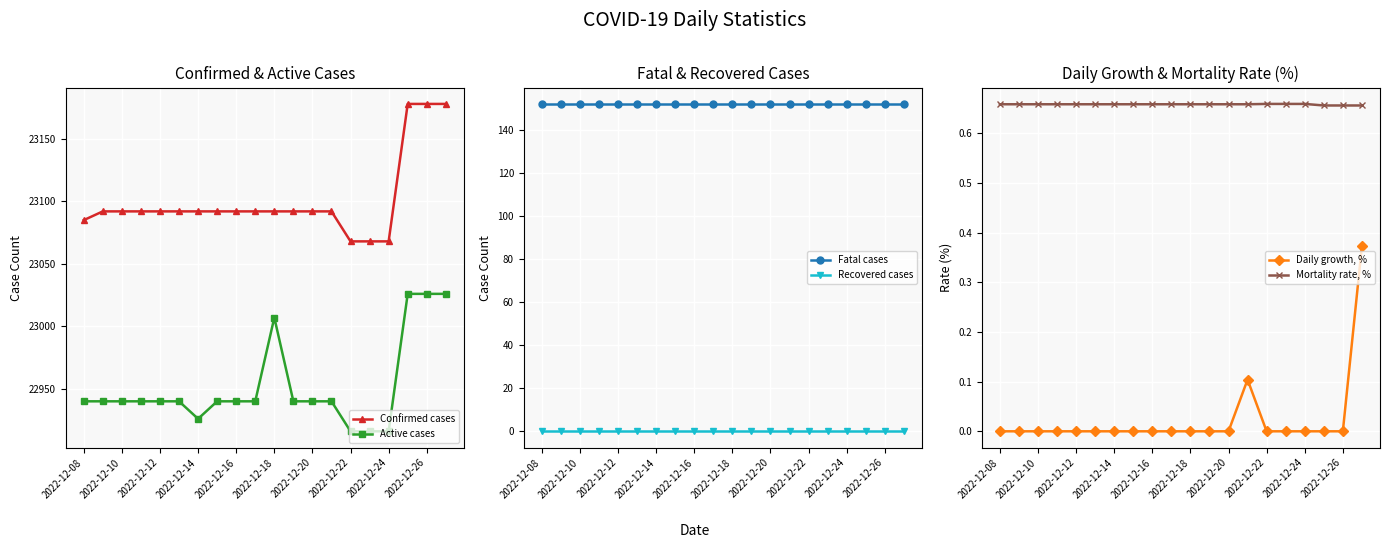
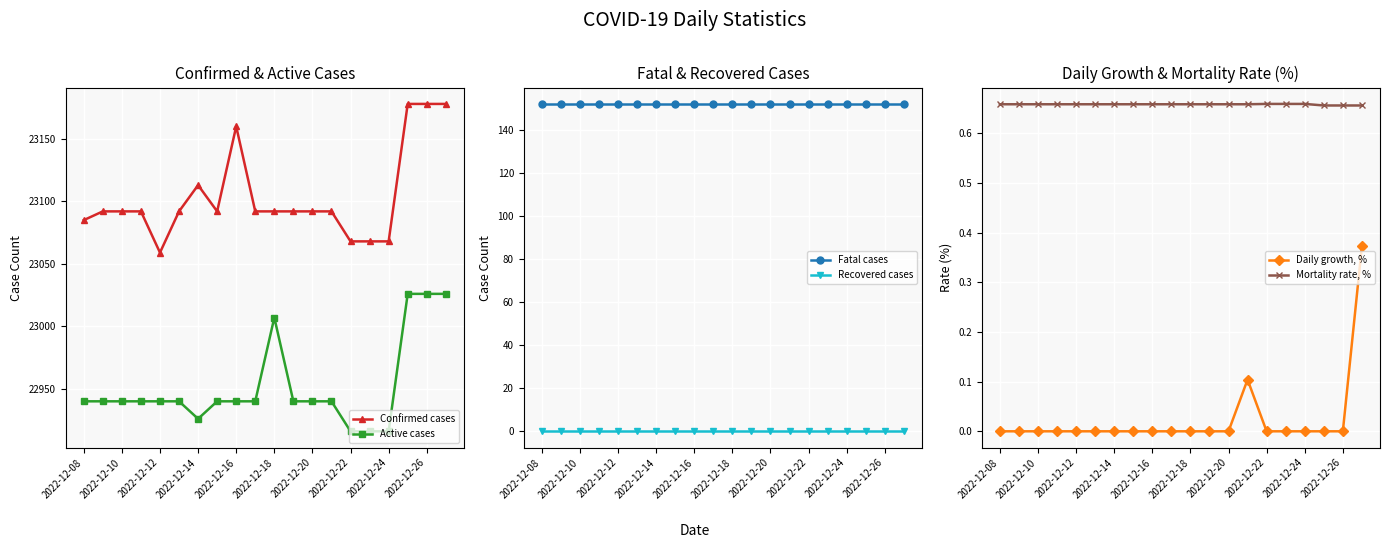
Confirmed & Active Cases, Confirmed cases, 2022-12-12: 23092 -> 23059
Confirmed & Active Cases, Confirmed cases, 2022-12-14: 23092 -> 23113
Confirmed & Active Cases, Confirmed cases, 2022-12-16: 23092 -> 23160
